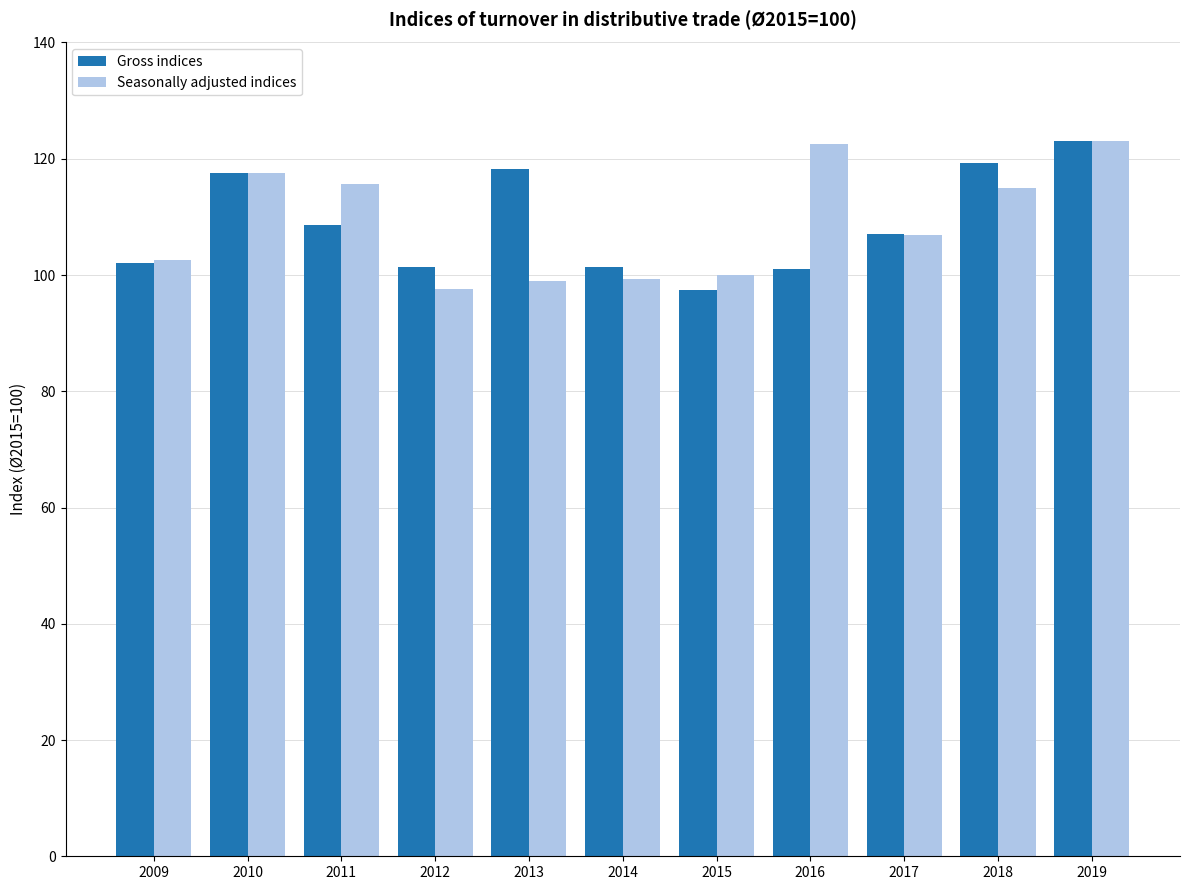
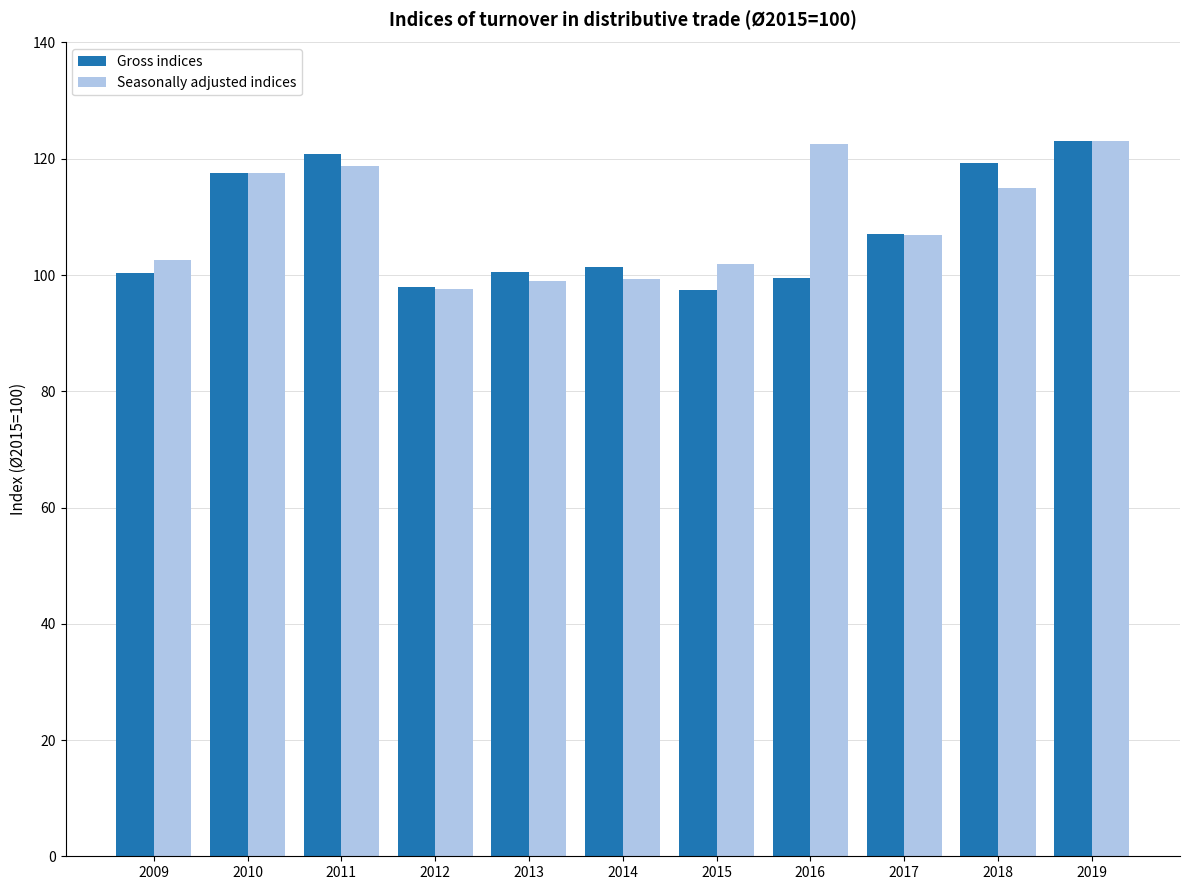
Gross indices, 2009: 102 -> 100
Gross indices, 2011: 109 -> 121
Seasonally adjusted indices, 2011: 116 -> 119
Gross indices, 2012: 101 -> 98
Gross indices, 2013: 118 -> 101
Seasonally adjusted indices, 2015: 100 -> 102
Gross indices, 2016: 101 -> 99
